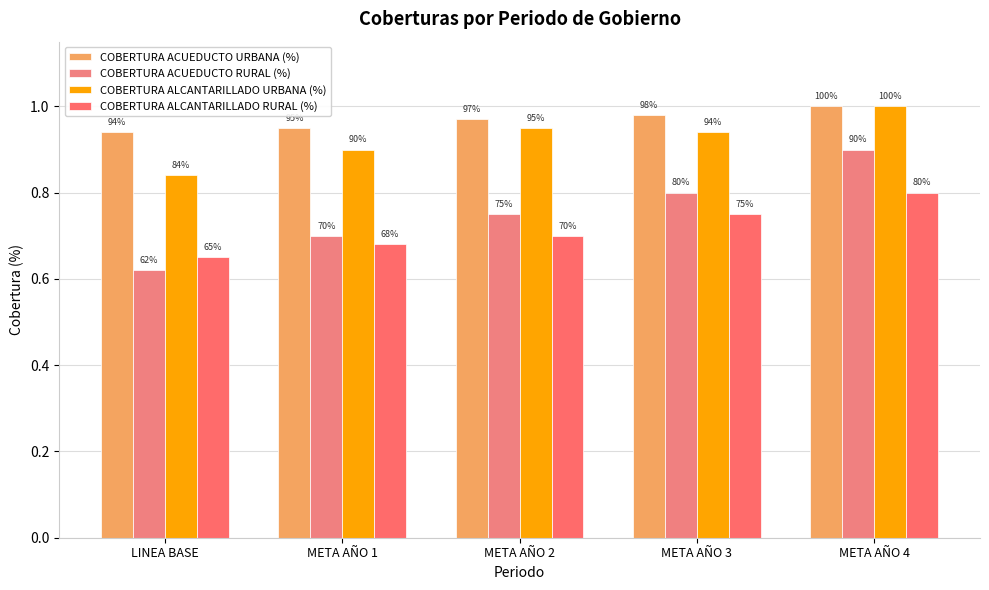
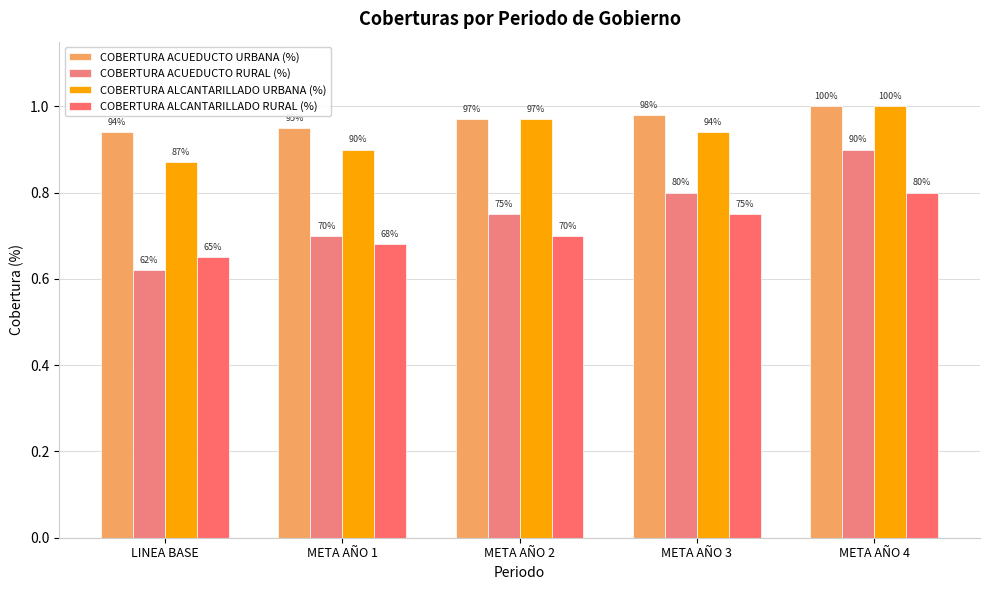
COBERTURA ALCANTARILLADO URBANA (%), LINEA BASE: 84% -> 87%
COBERTURA ALCANTARILLADO URBANA (%), META AÑO 2: 95% -> 97%
